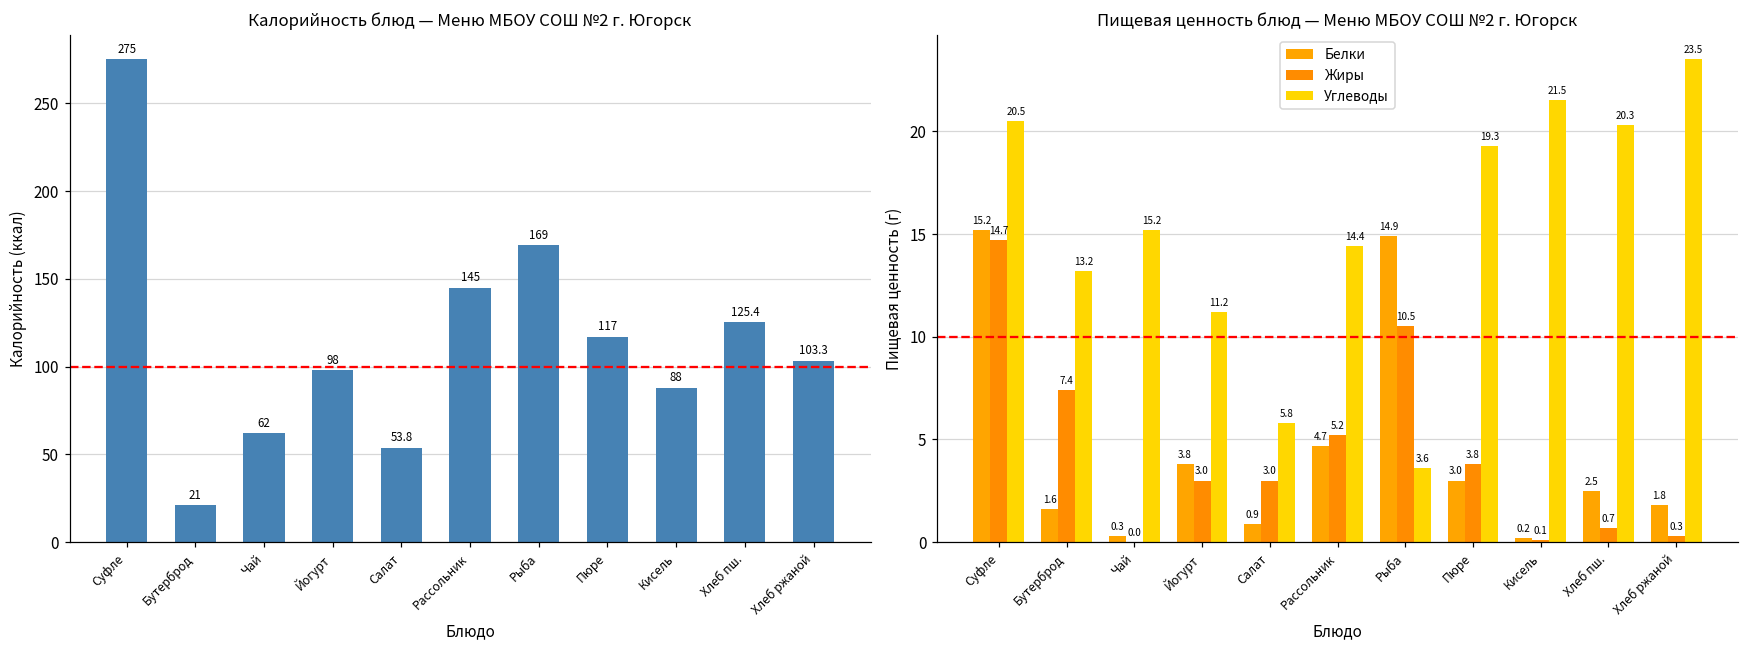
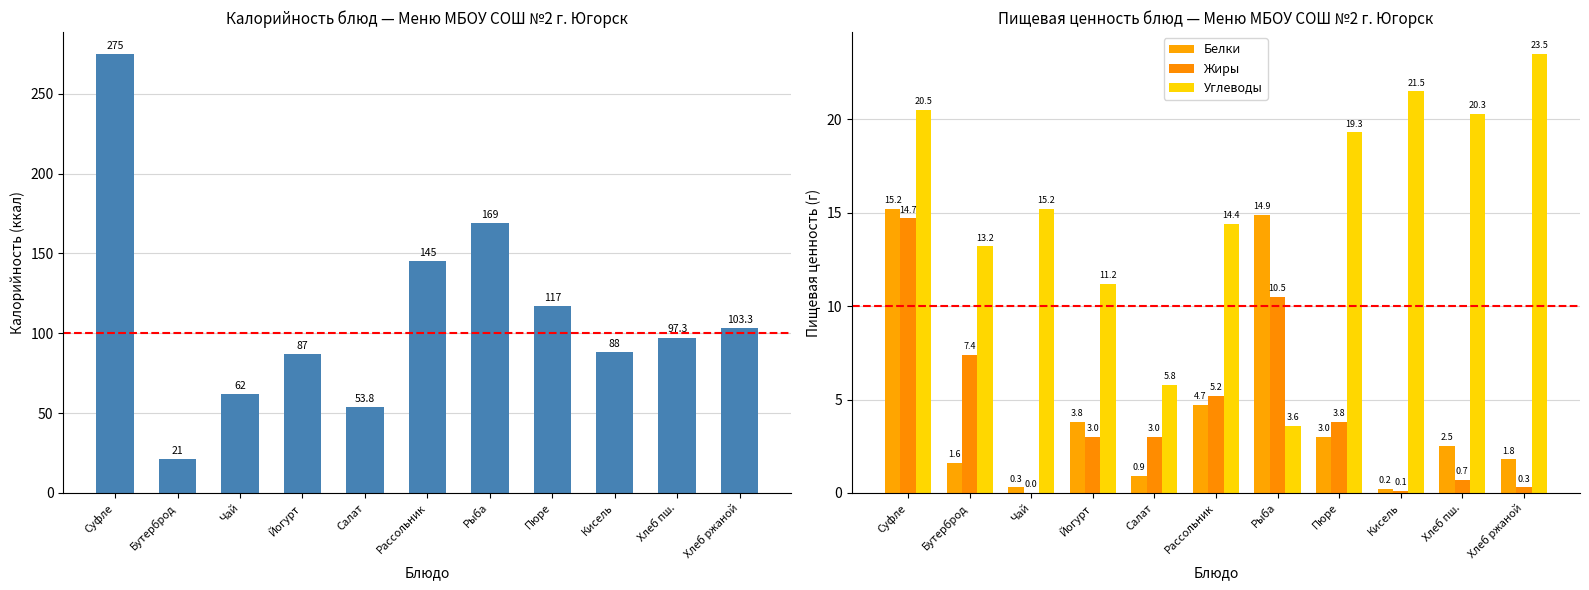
Калорийность блюд — Меню МБОУ СОШ №2 г. Югорск, Йогурт: 98 -> 87
Калорийность блюд — Меню МБОУ СОШ №2 г. Югорск, Хлеб пш.: 125.4 -> 97.3
